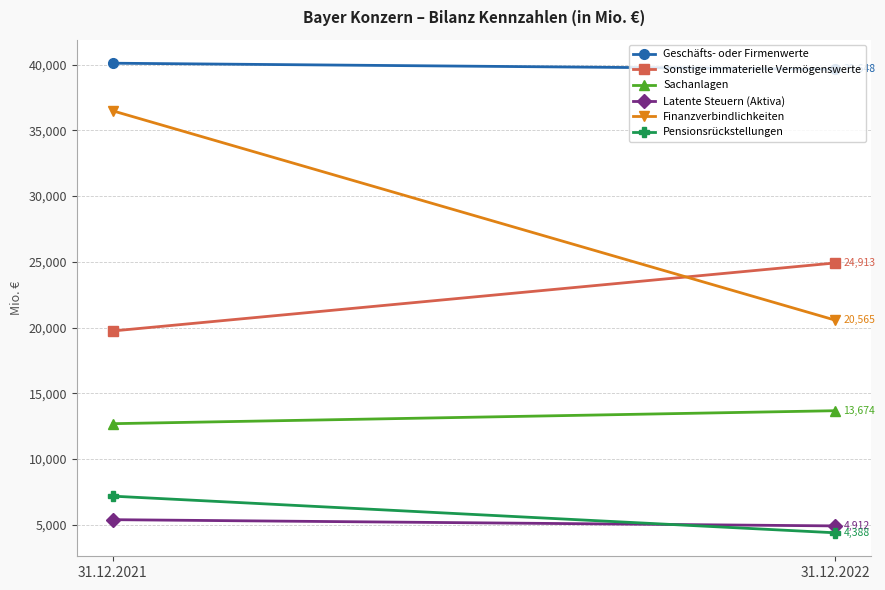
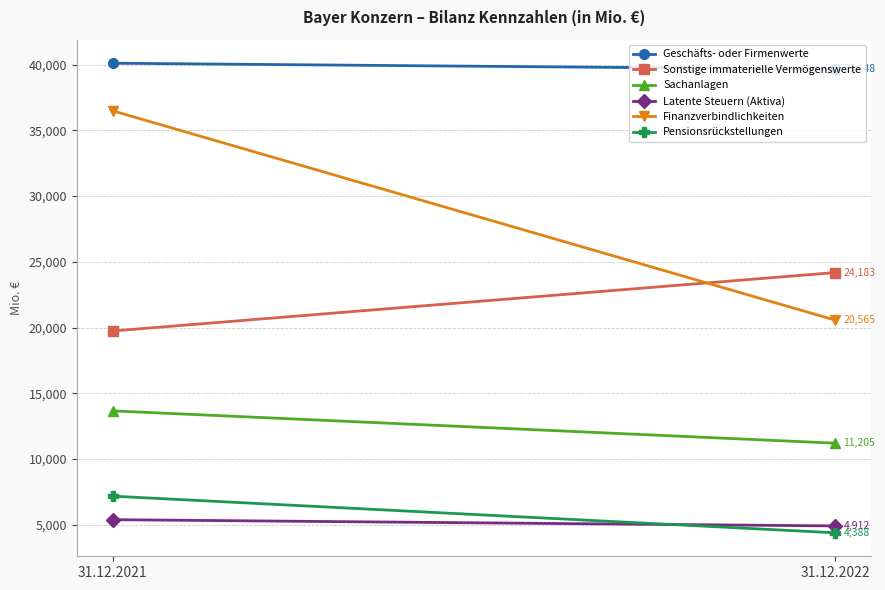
Sachanlagen, 31.12.2021: 12,700 -> 13,700
Sonstige immaterielle Vermögenswerte, 31.12.2022: 24,913 -> 24,183
Sachanlagen, 31.12.2022: 13,674 -> 11,205
